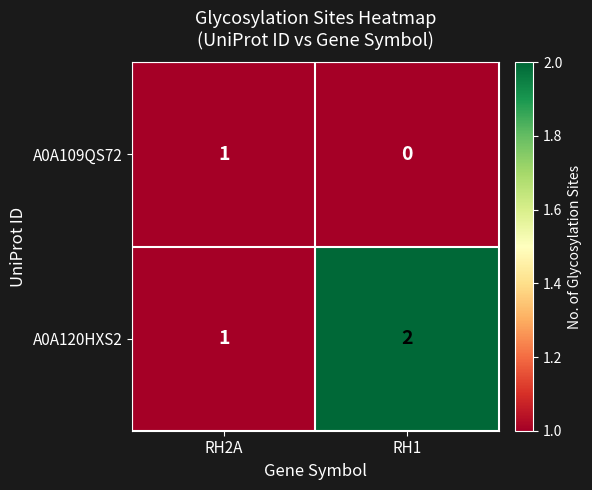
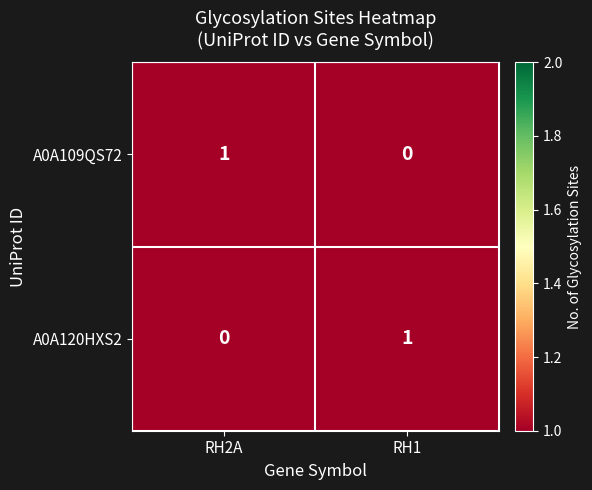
A0A120HXS2, RH2A: 1 -> 0
A0A120HXS2, RH1: 2 -> 1
